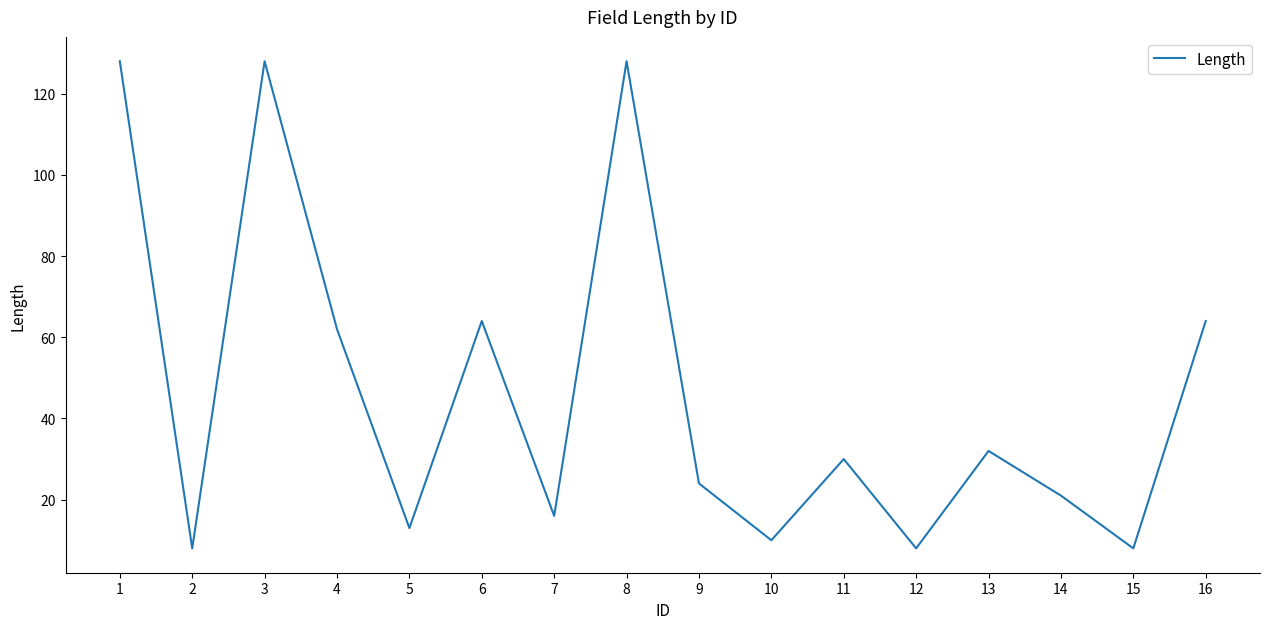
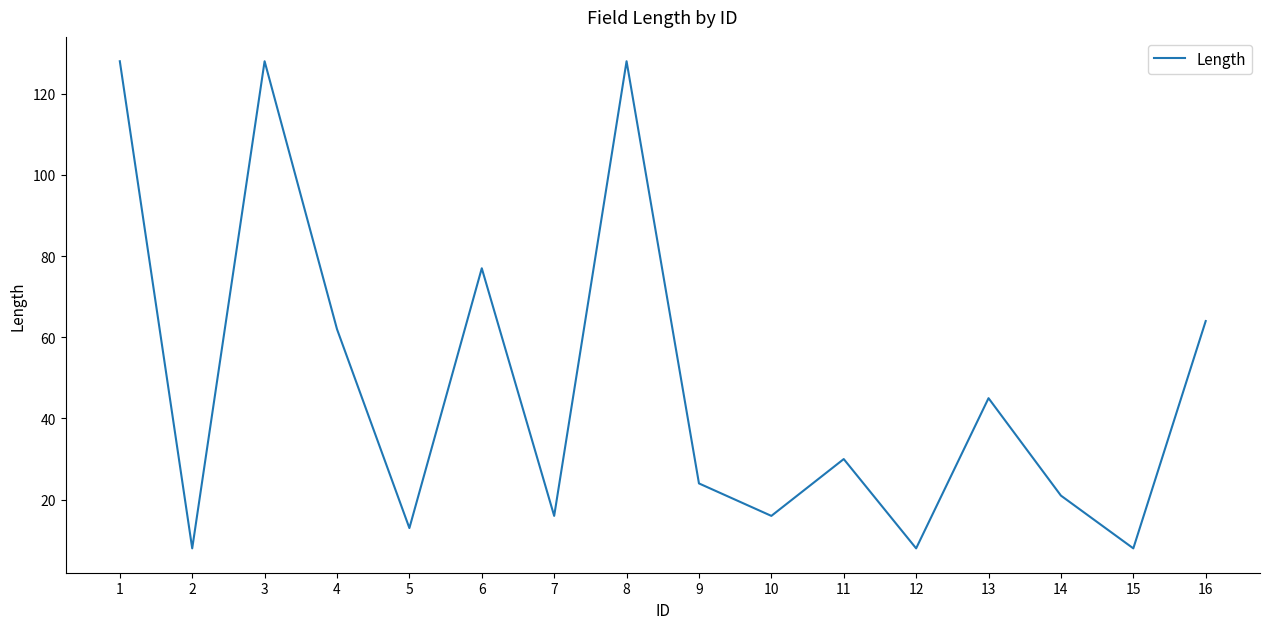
6: 64 -> 77
10: 10 -> 16
13: 32 -> 45
